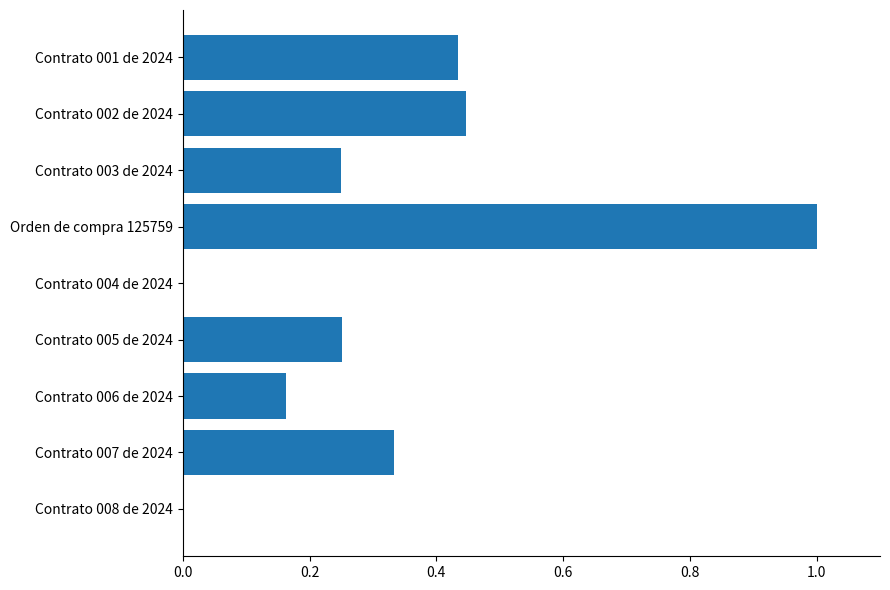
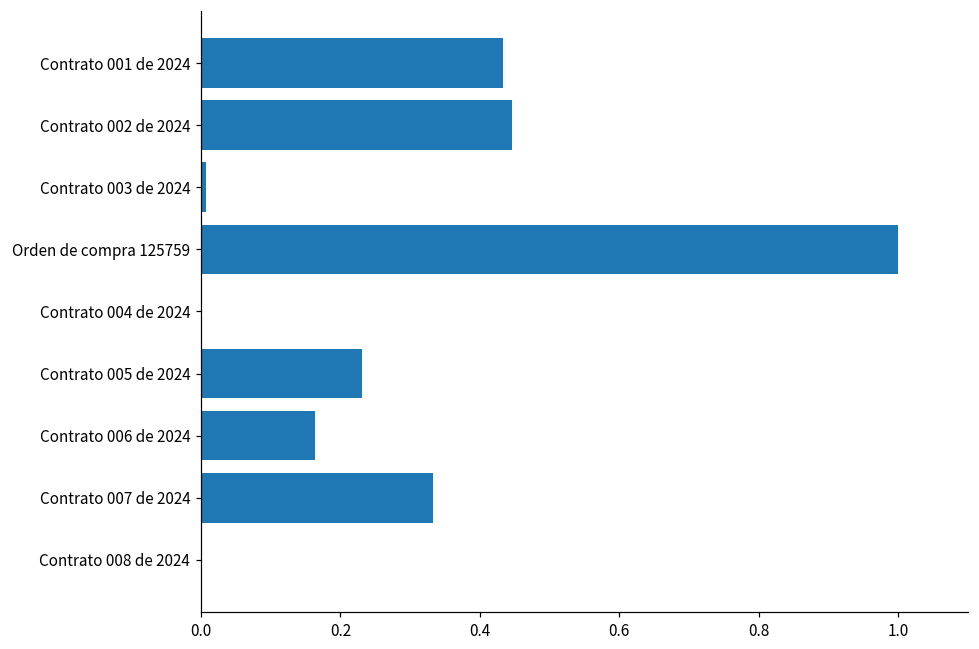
Contrato 003 de 2024: 0.25 -> 0.01
Contrato 005 de 2024: 0.25 -> 0.23
